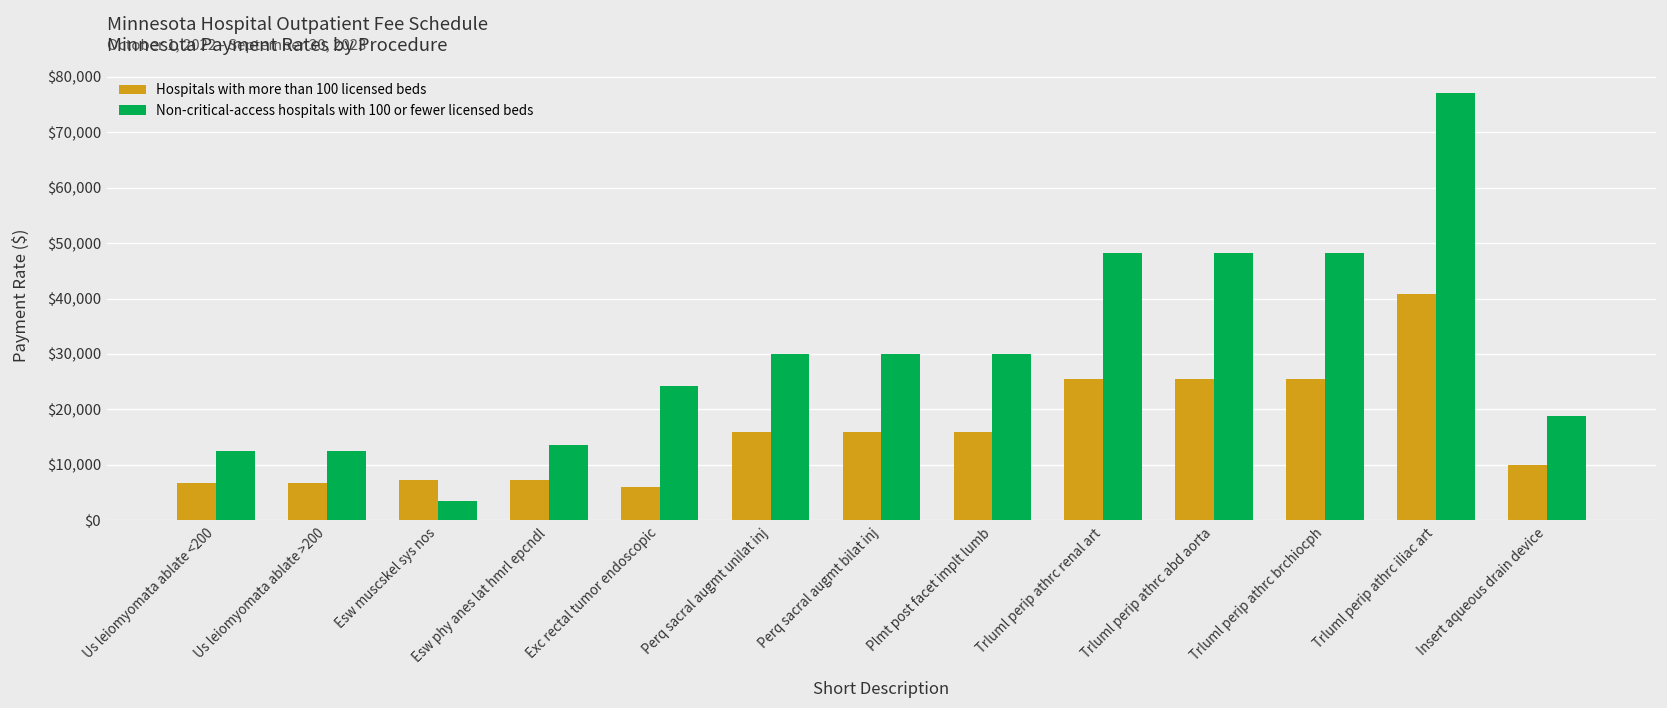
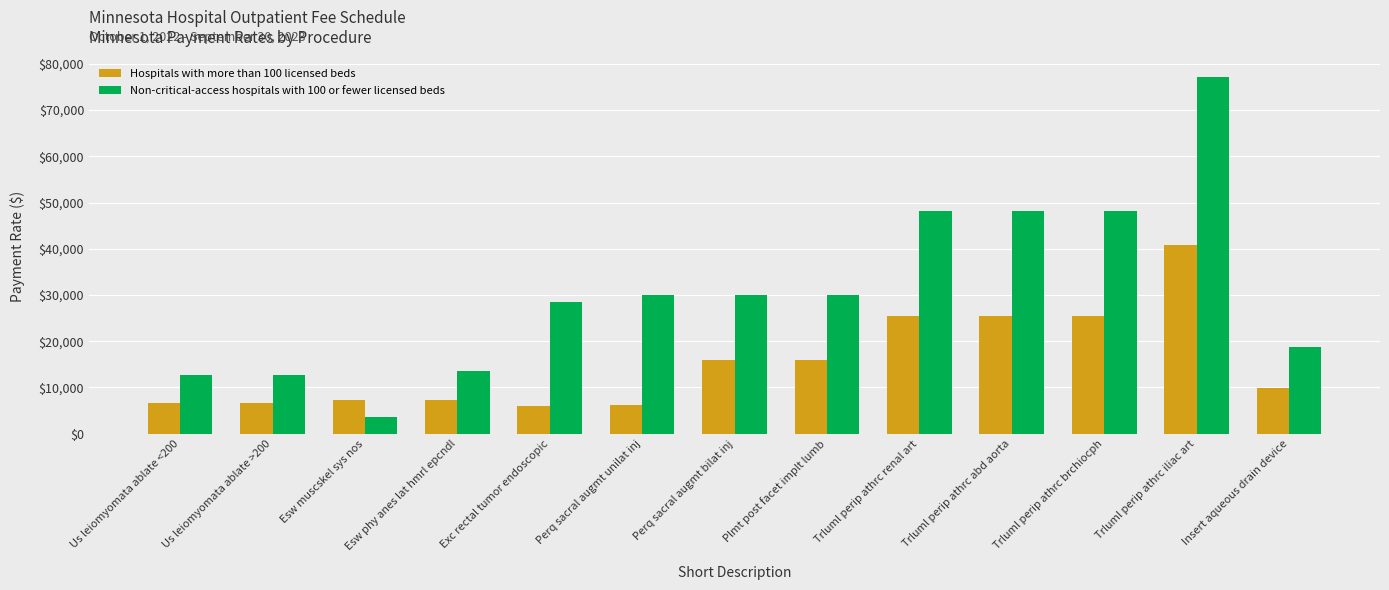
Non-critical-access hospitals with 100 or fewer licensed beds, Exc rectal tumor endoscopic: $24,000 -> $28,000
Hospitals with more than 100 licensed beds, Perq sacral augmt unilat inj: $16,000 -> $6,000
